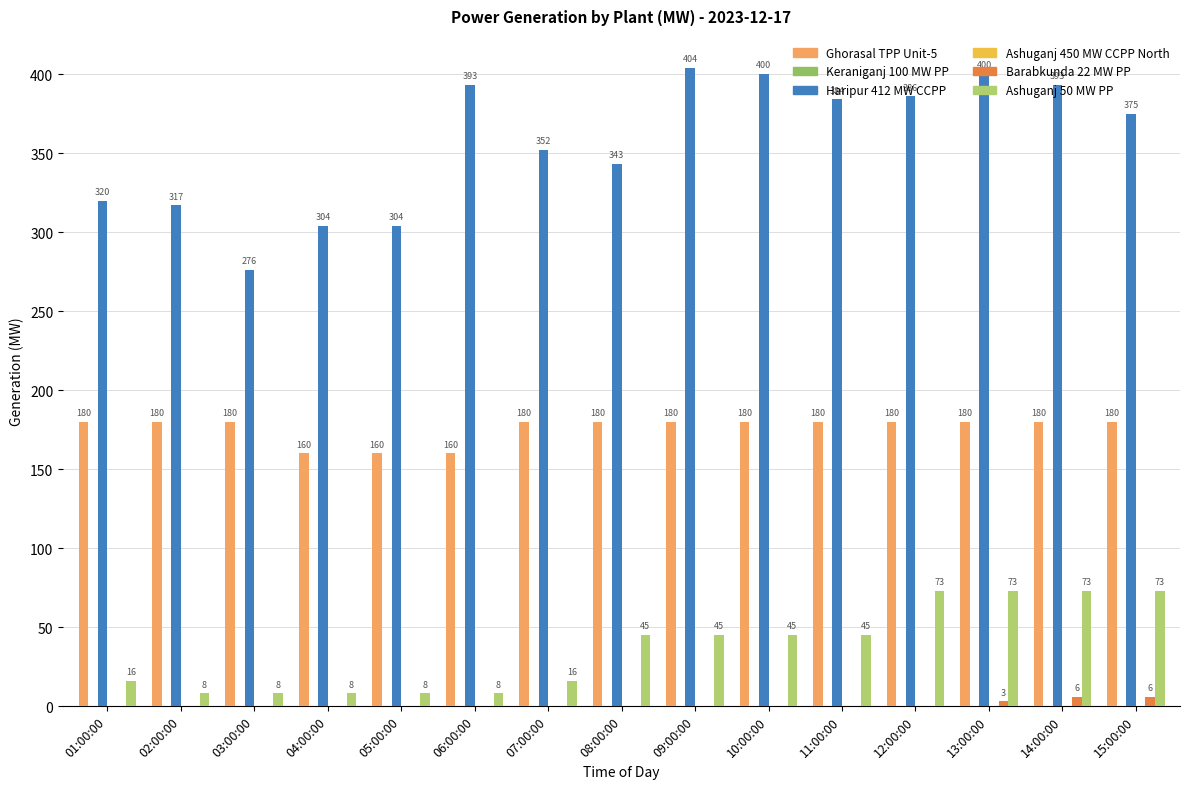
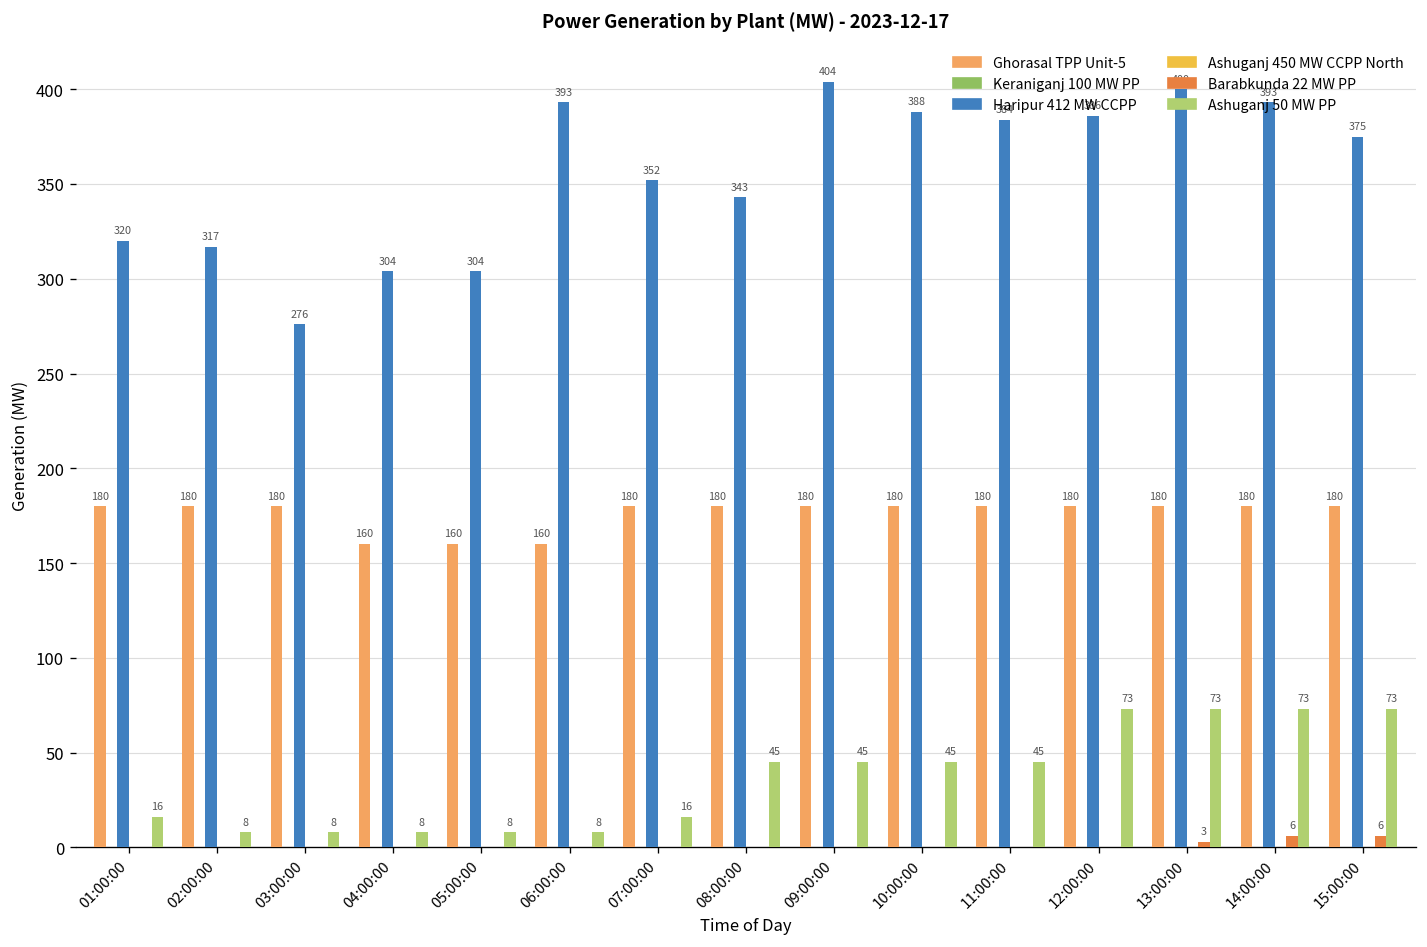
Haripur 412 MW CCPP, 10:00:00: 400 -> 388
